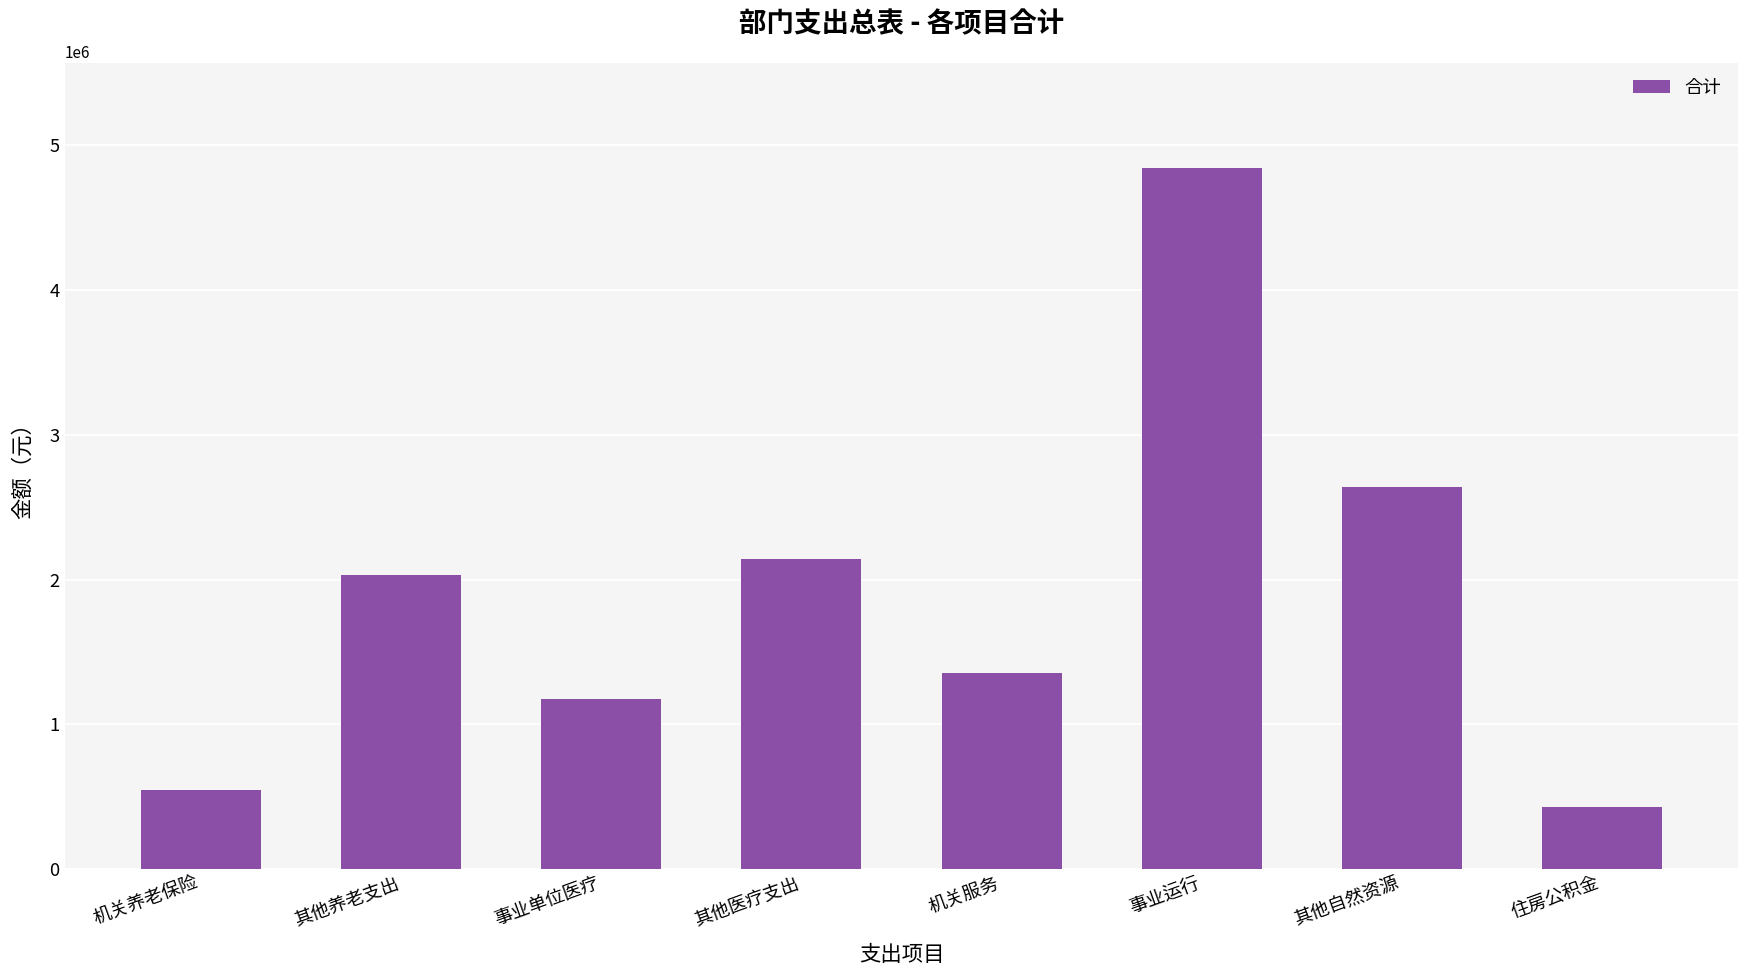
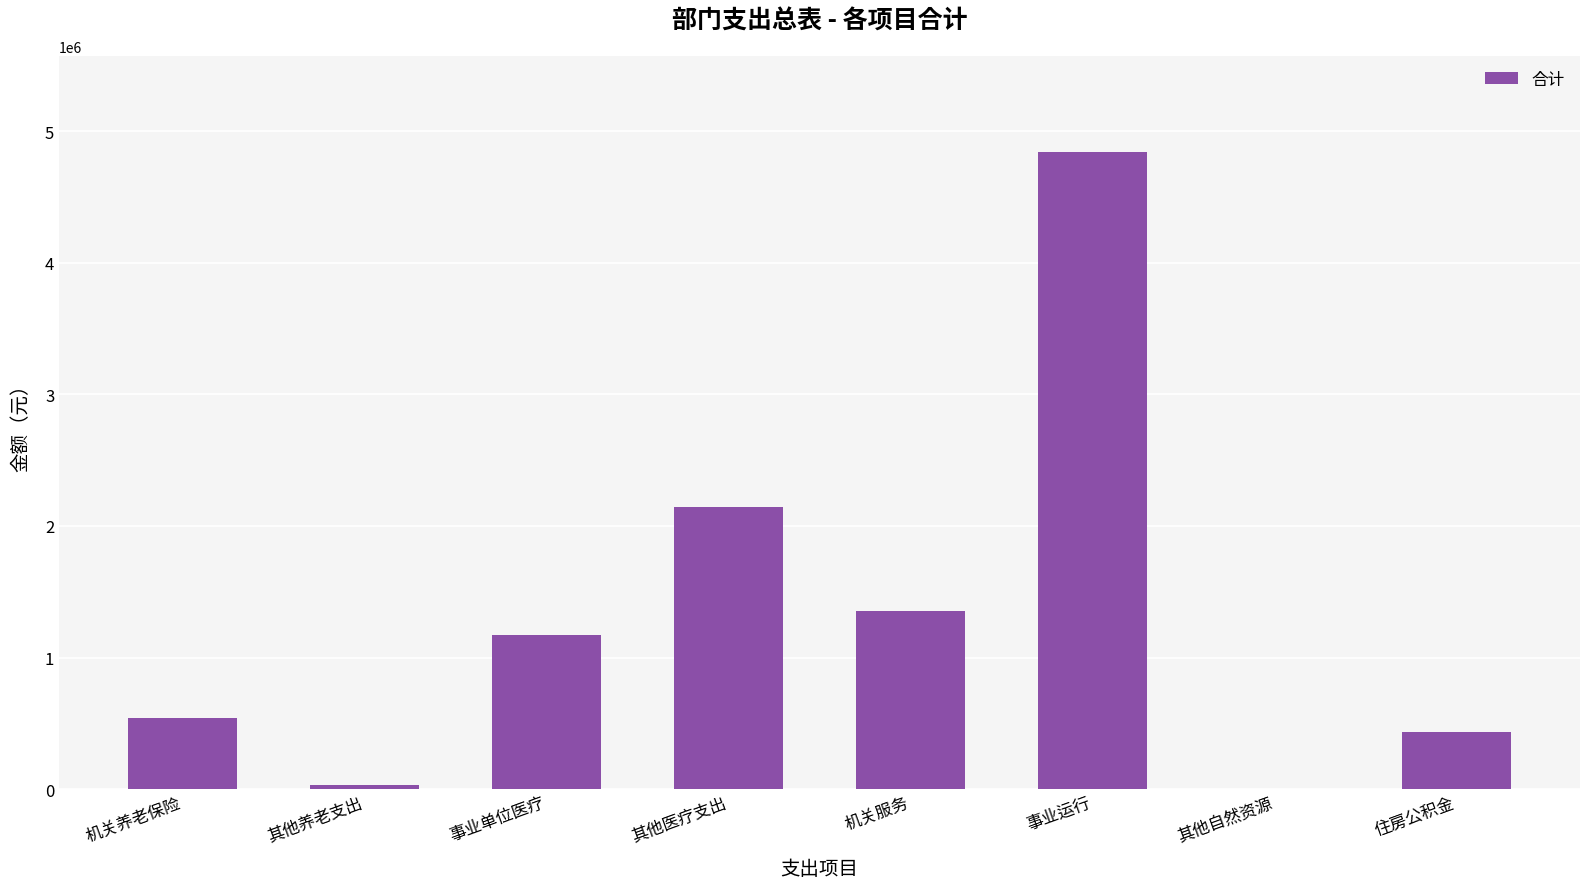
其他养老支出: 2030000 -> 30000
其他自然资源: 2640000 -> 0
